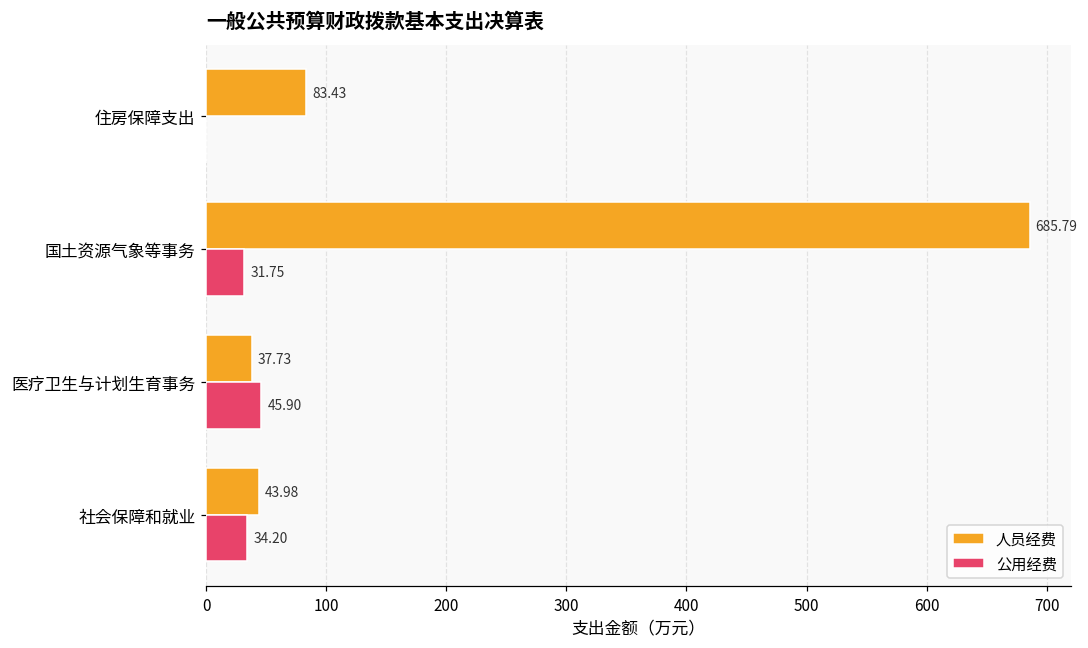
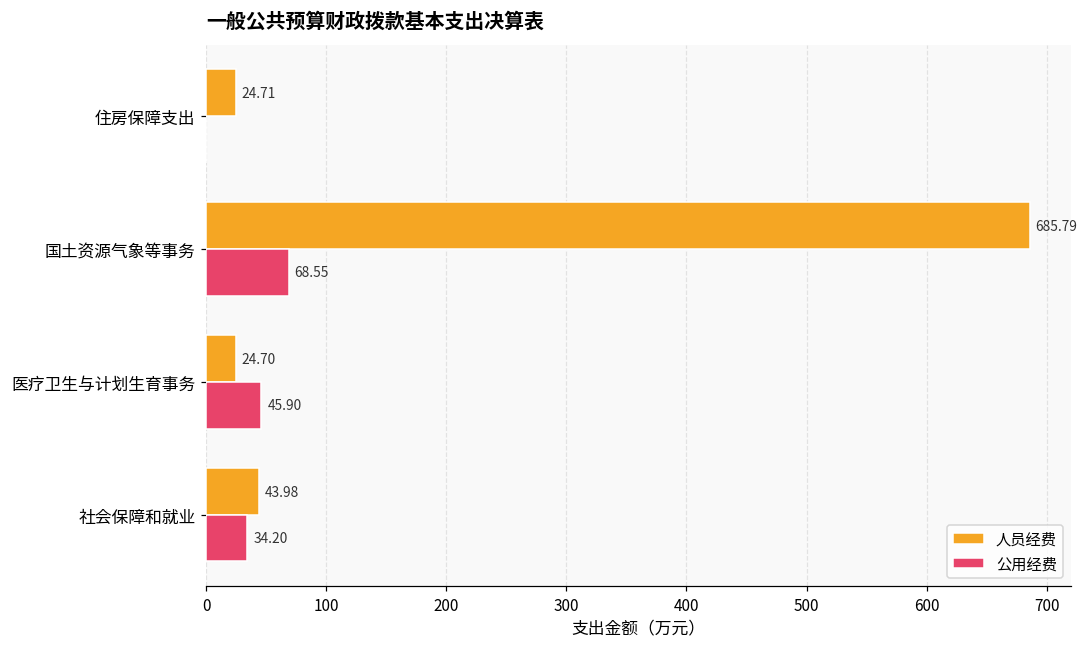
人员经费, 住房保障支出: 83.43 -> 24.71
公用经费, 国土资源气象等事务: 31.75 -> 68.55
人员经费, 医疗卫生与计划生育事务: 37.73 -> 24.70
